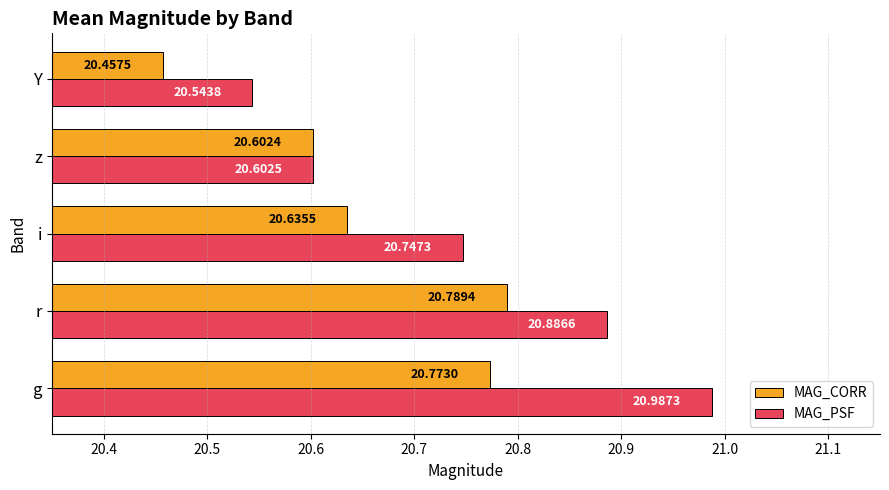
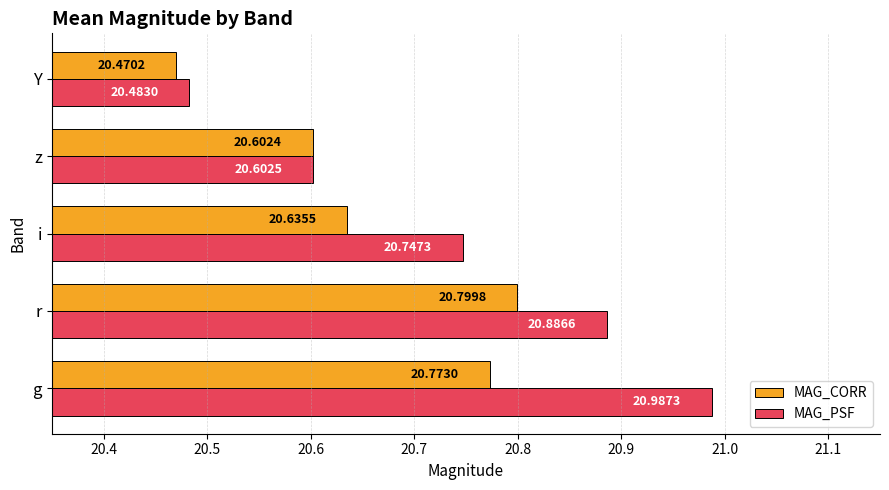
MAG_CORR, Y: 20.4575 -> 20.4702
MAG_PSF, Y: 20.5438 -> 20.4830
MAG_CORR, r: 20.7894 -> 20.7998
